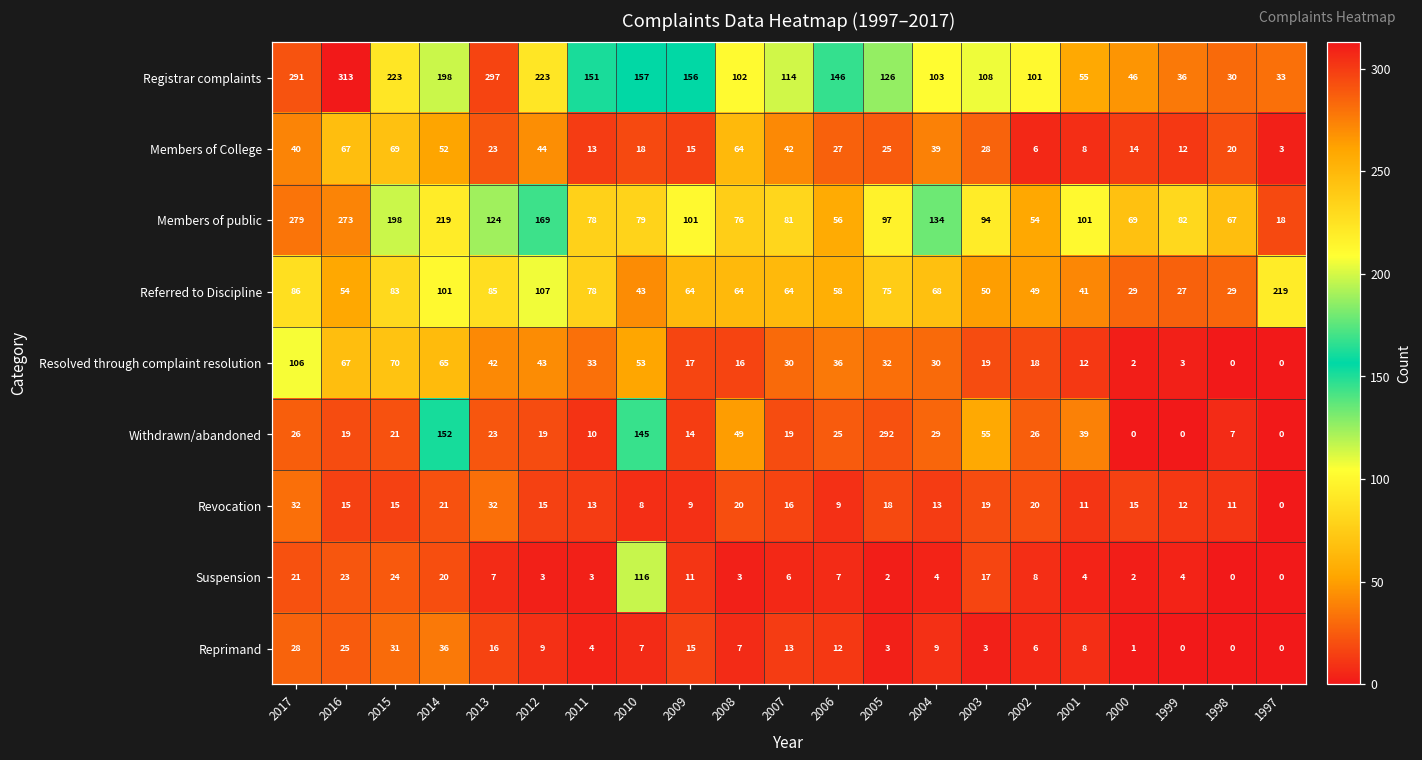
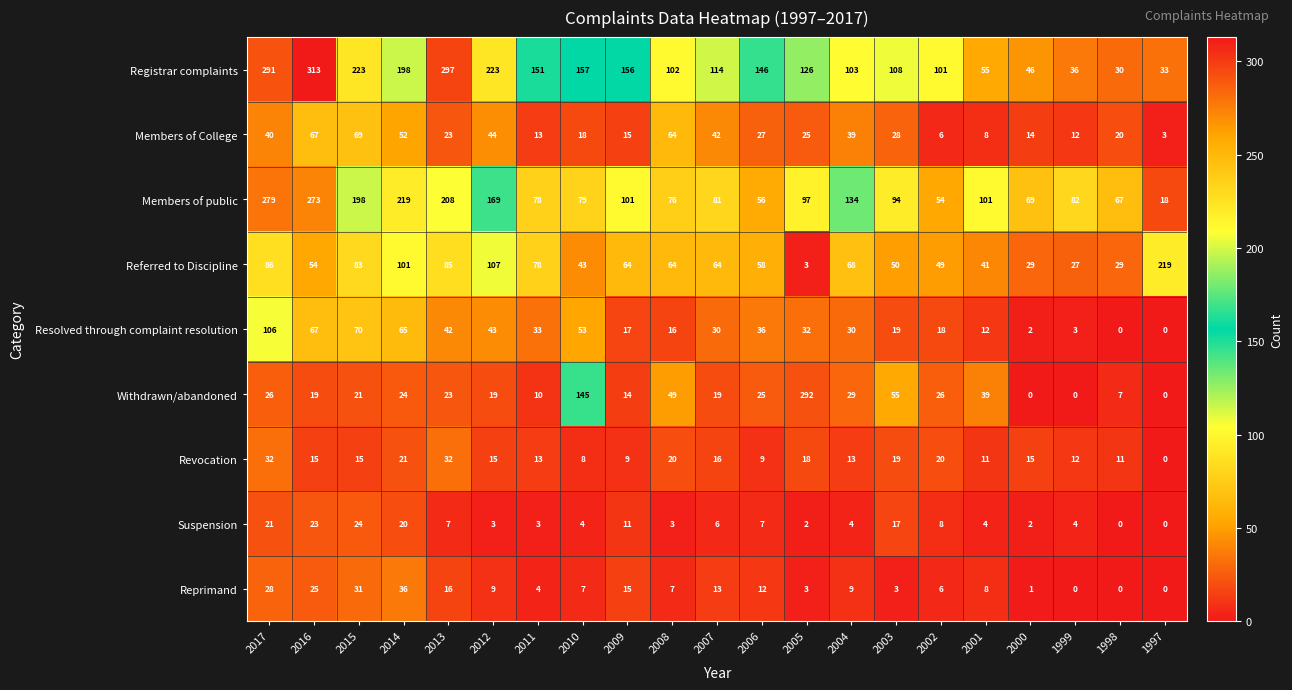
Members of public, 2013: 124 -> 208
Referred to Discipline, 2005: 75 -> 3
Withdrawn/abandoned, 2014: 152 -> 24
Suspension, 2010: 116 -> 4
